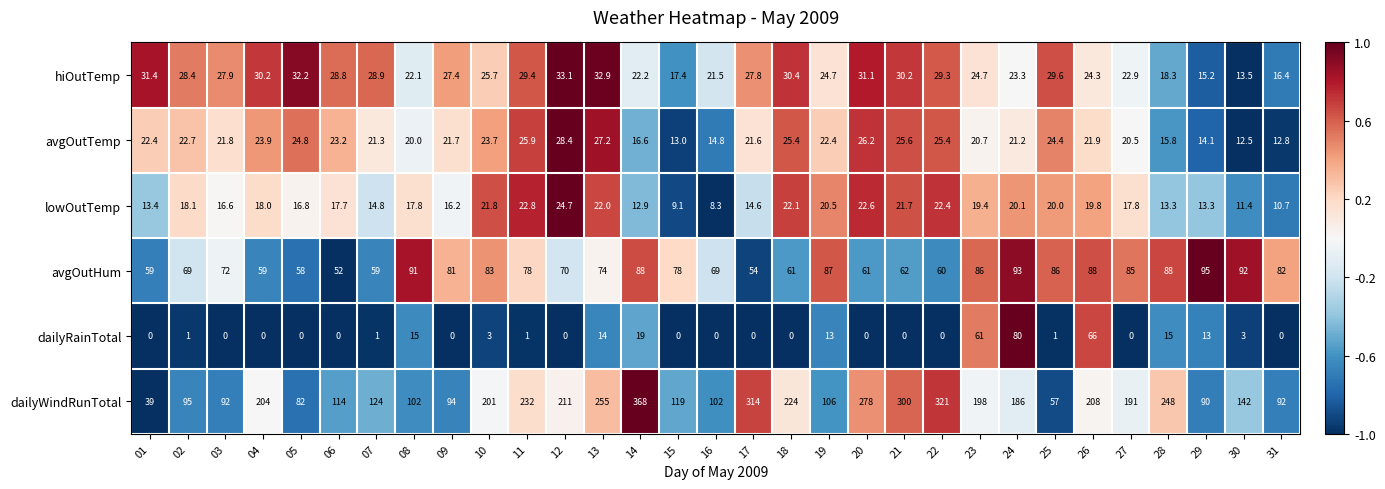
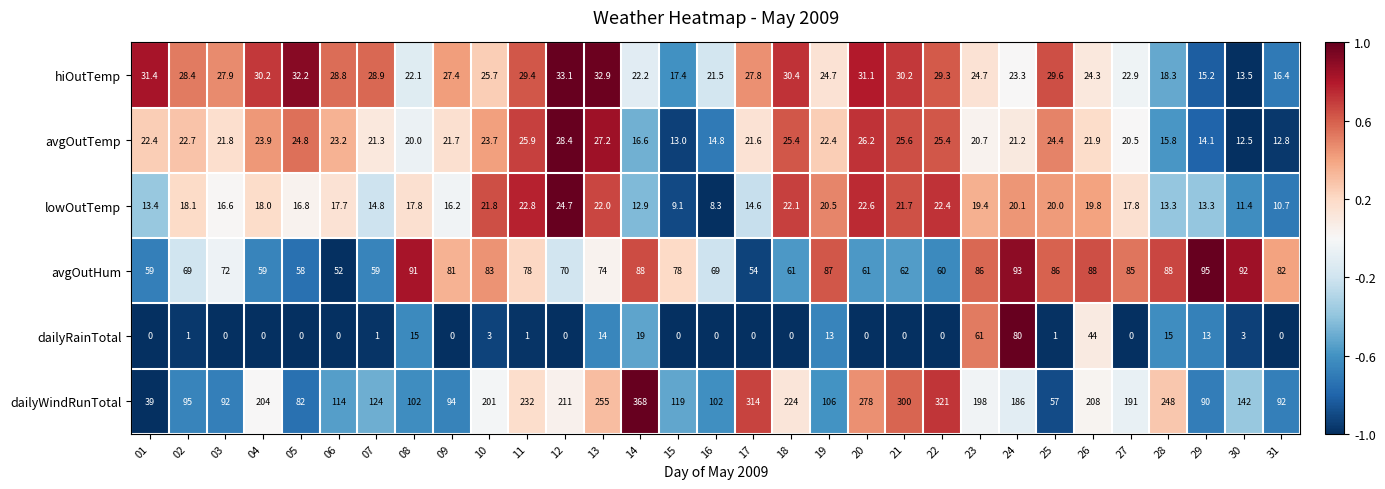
dailyRainTotal, 26: 66 -> 44
